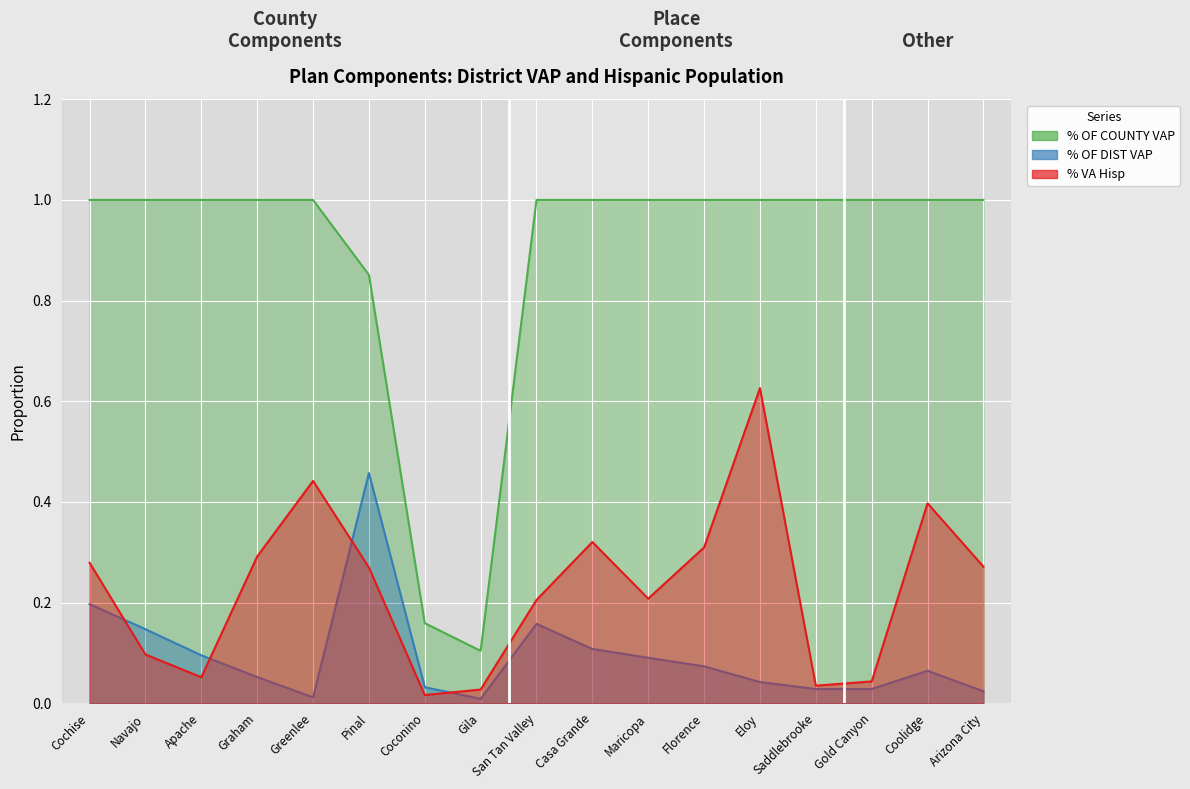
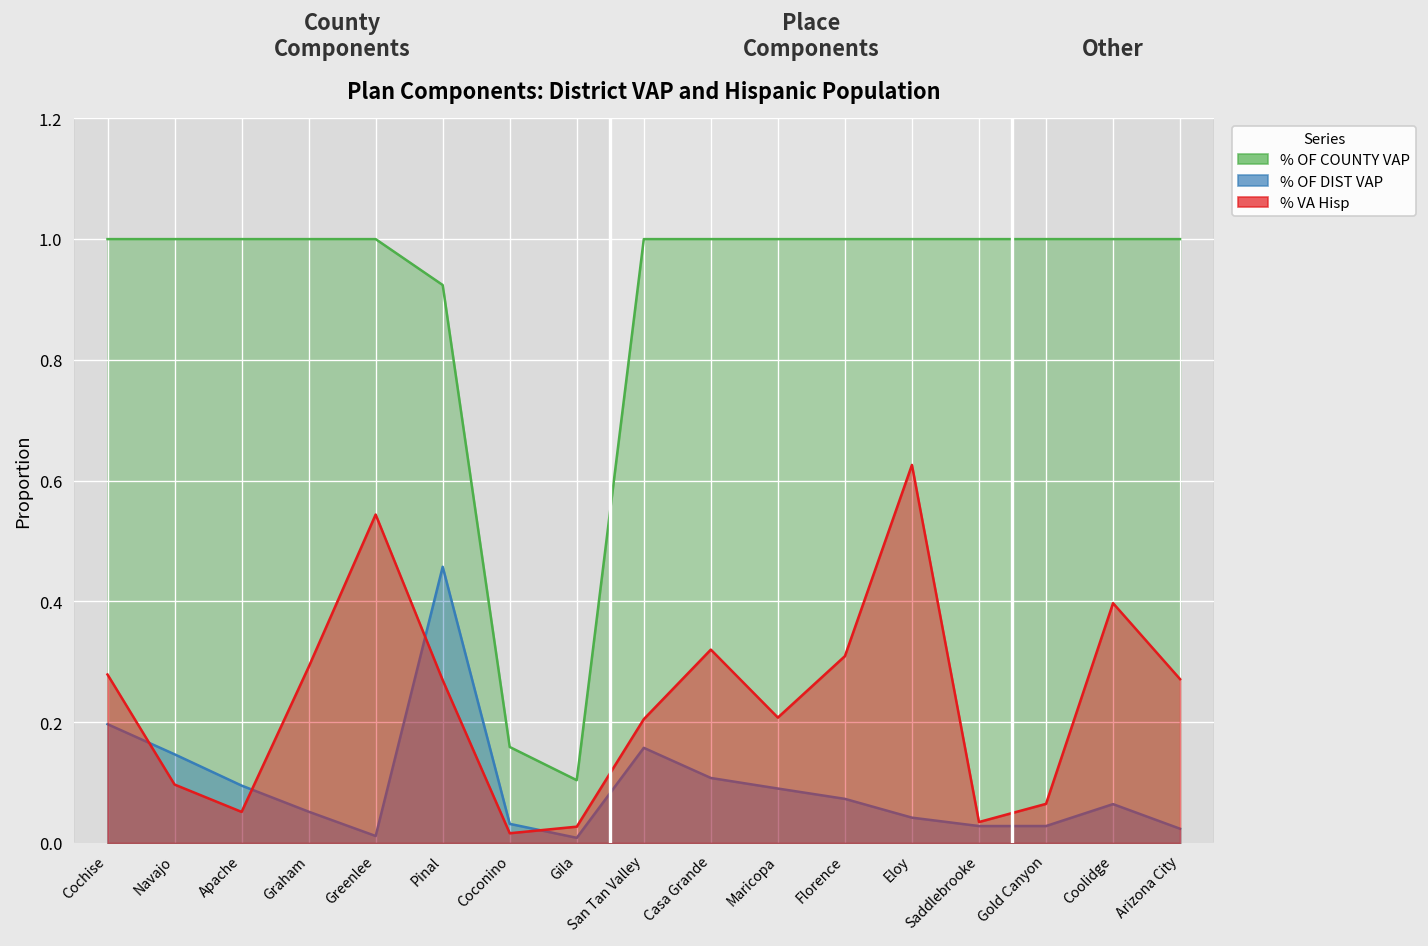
% VA Hisp, Greenlee: 0.44 -> 0.54
% OF COUNTY VAP, Pinal: 0.85 -> 0.92
% VA Hisp, Gold Canyon: 0.04 -> 0.06
